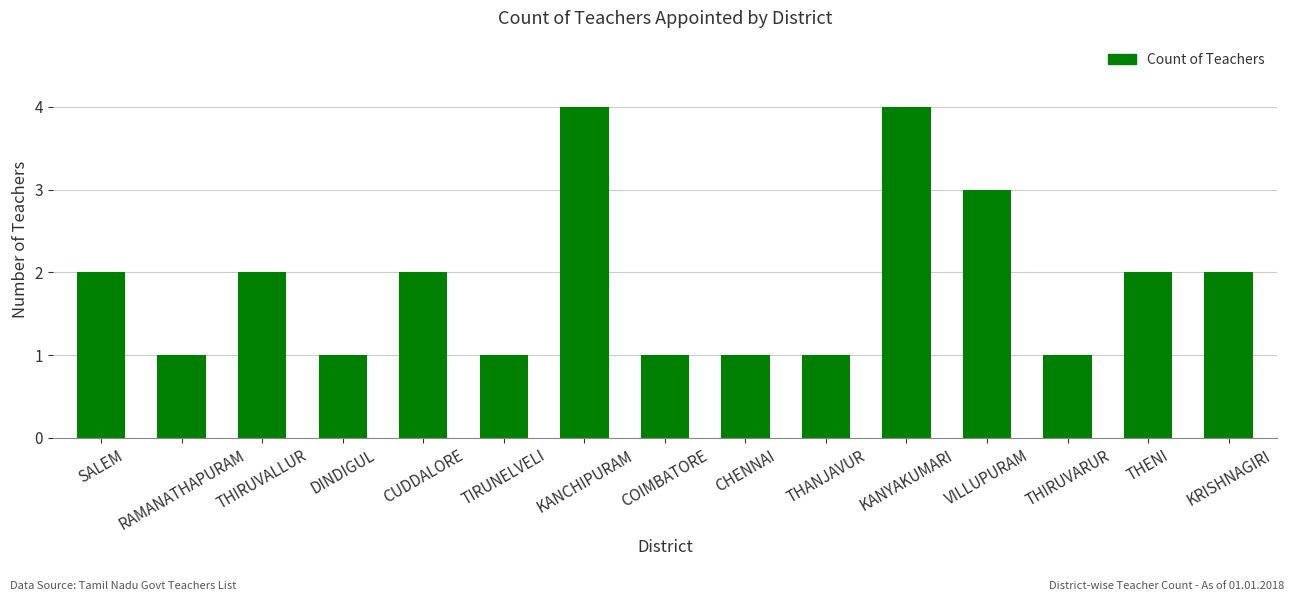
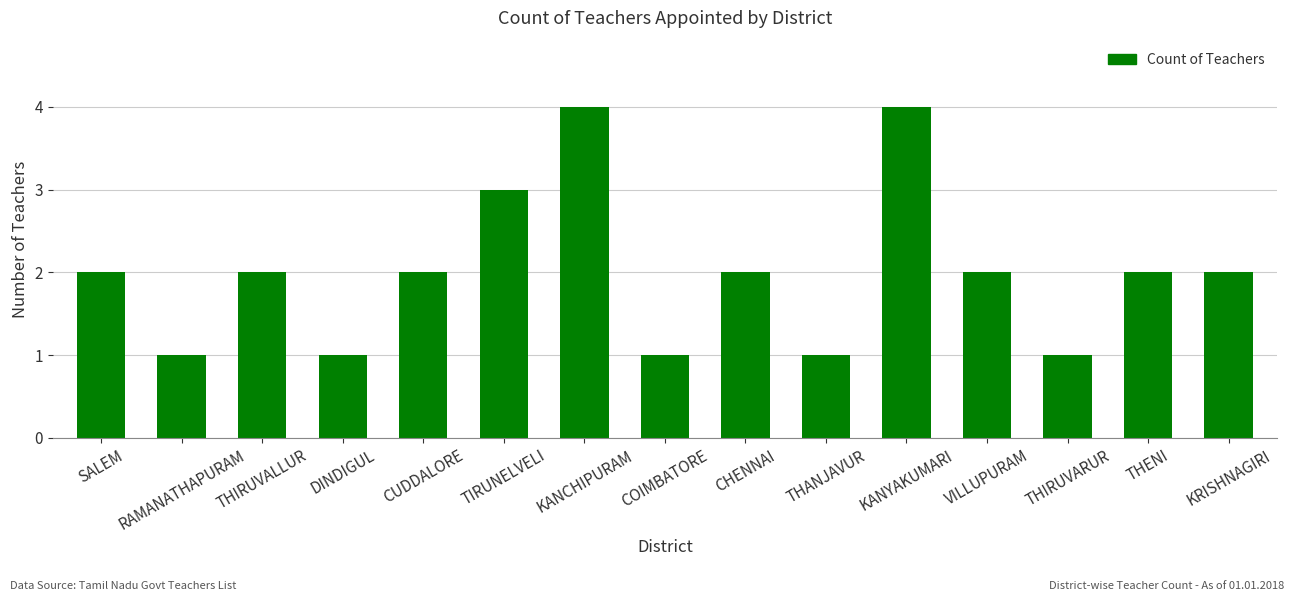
TIRUNELVELI: 1 -> 3
CHENNAI: 1 -> 2
VILLUPURAM: 3 -> 2
